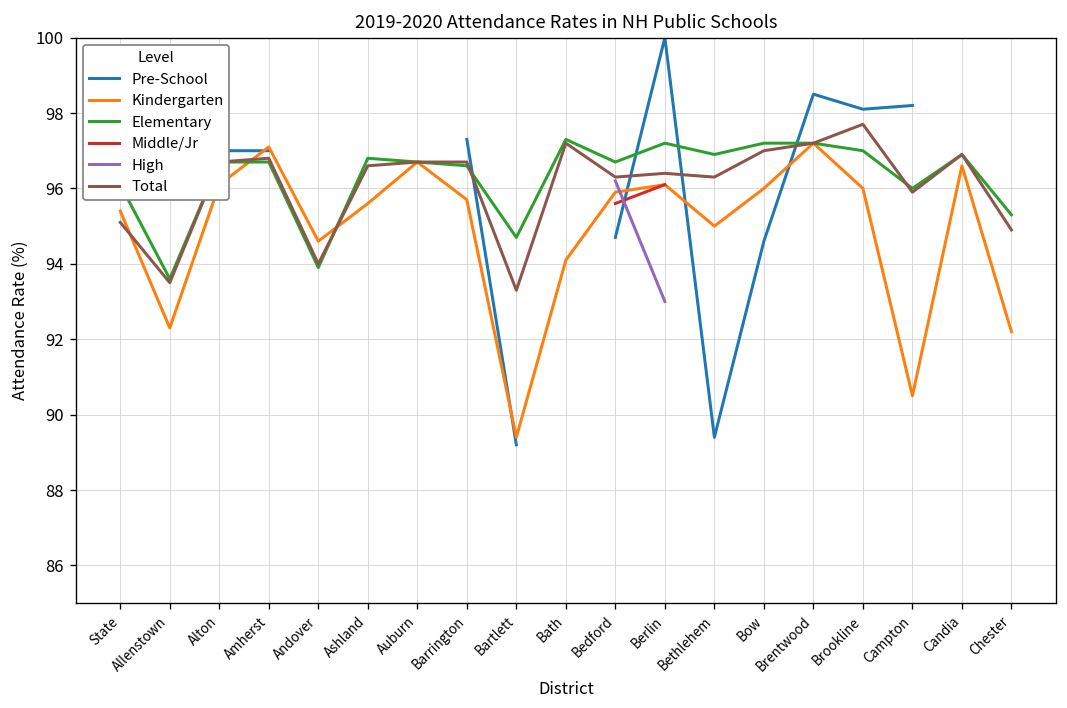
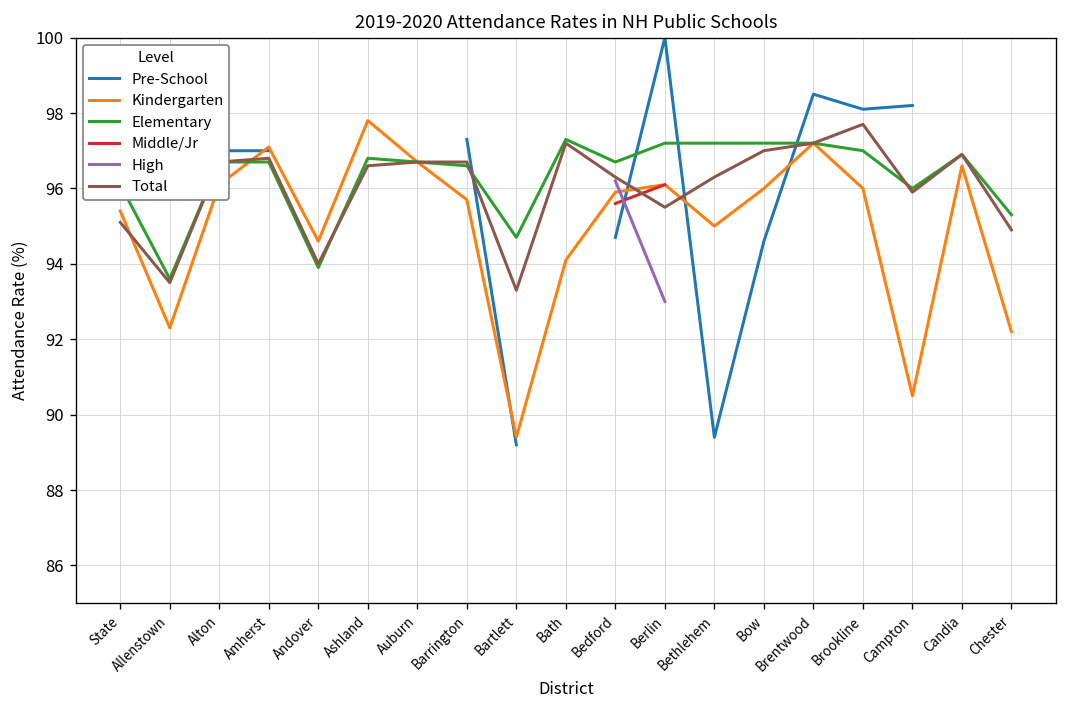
Kindergarten, Ashland: 95.6 -> 97.8
Total, Berlin: 96.4 -> 95.5
Elementary, Bethlehem: 96.9 -> 97.2
